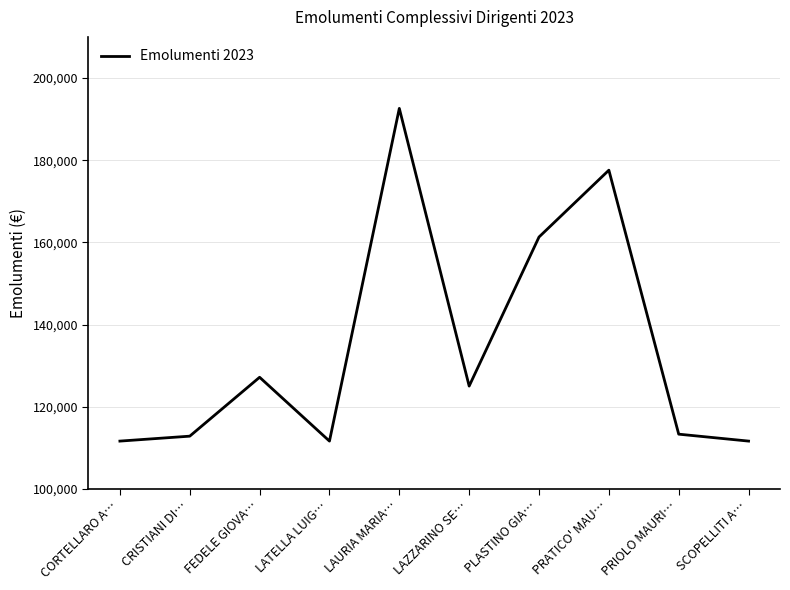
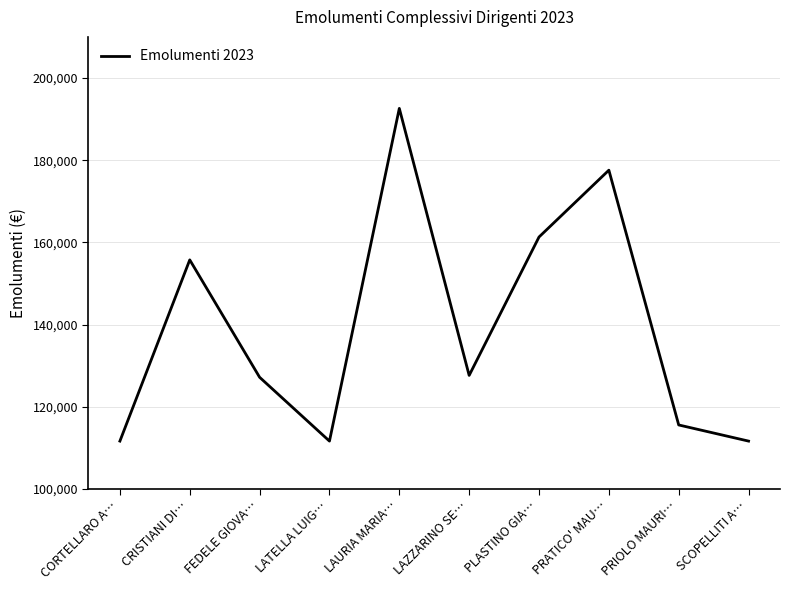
CRISTIANI DI…: 113,000 -> 156,000
LAZZARINO SE…: 125,000 -> 128,000
PRIOLO MAURI…: 113,000 -> 116,000
